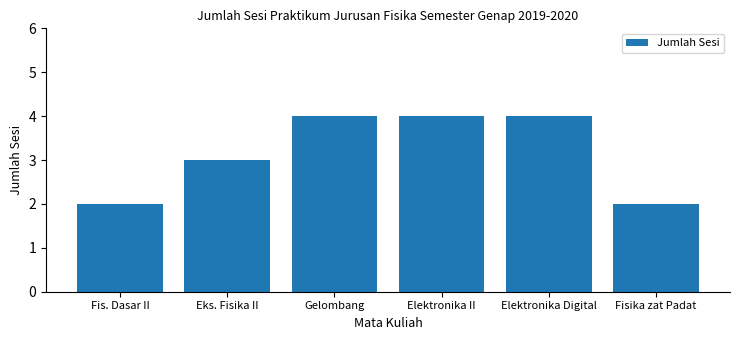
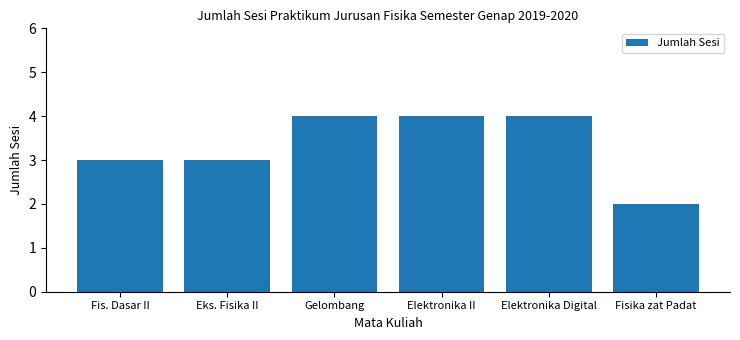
Fis. Dasar II: 2 -> 3
